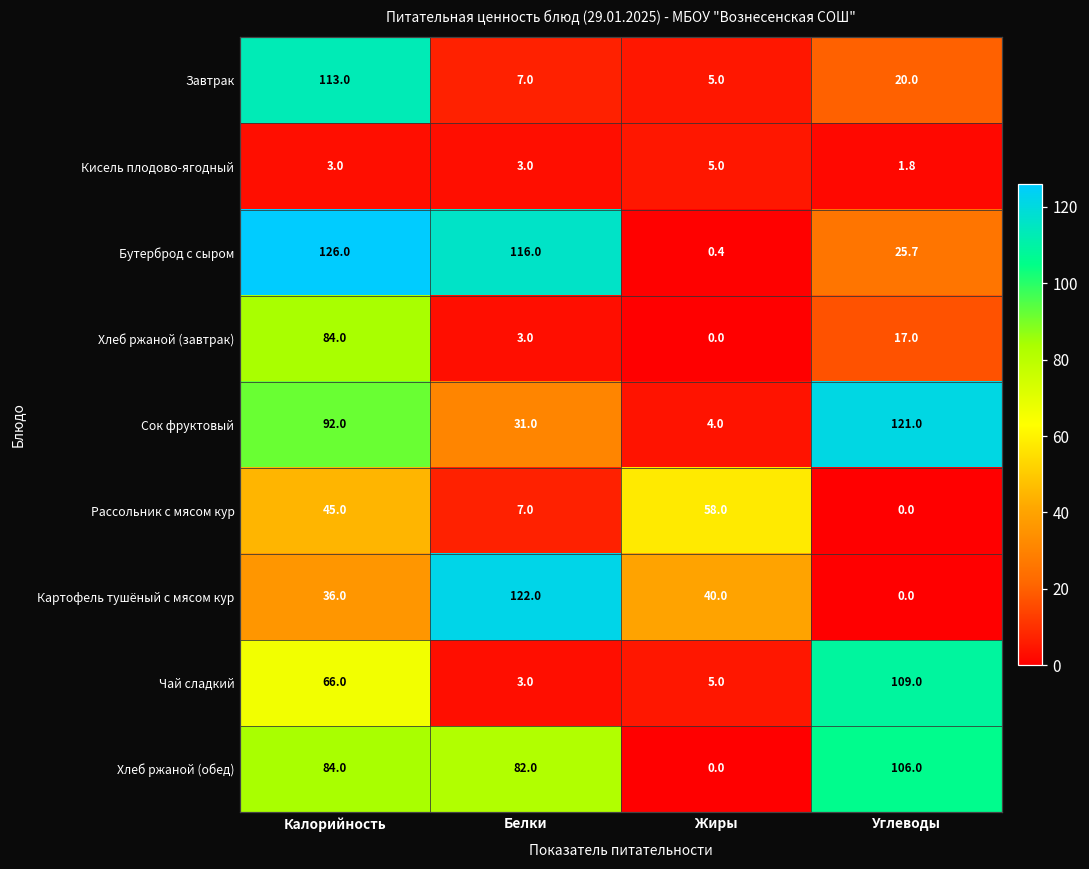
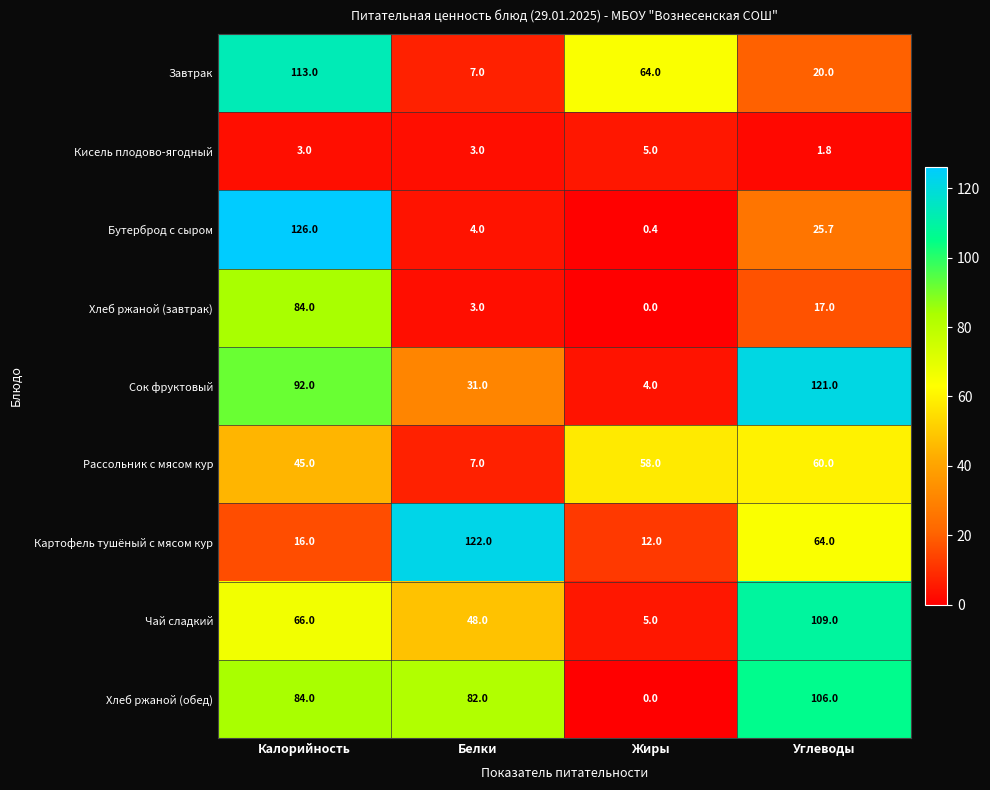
Завтрак, Жиры: 5.0 -> 64.0
Бутерброд с сыром, Белки: 116.0 -> 4.0
Рассольник с мясом кур, Углеводы: 0.0 -> 60.0
Картофель тушёный с мясом кур, Калорийность: 36.0 -> 16.0
Картофель тушёный с мясом кур, Жиры: 40.0 -> 12.0
Картофель тушёный с мясом кур, Углеводы: 0.0 -> 64.0
Чай сладкий, Белки: 3.0 -> 48.0
